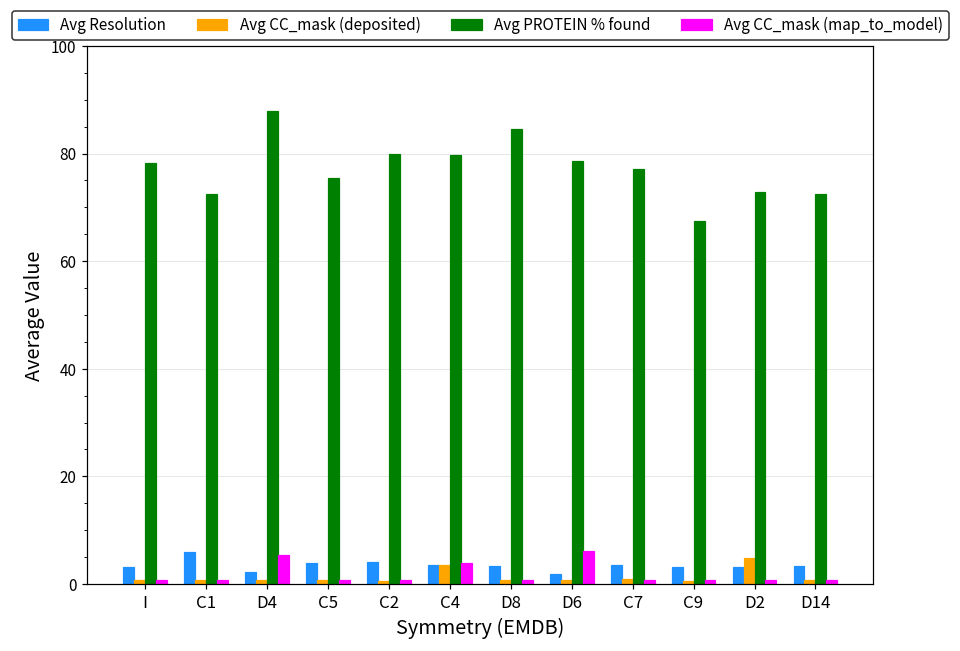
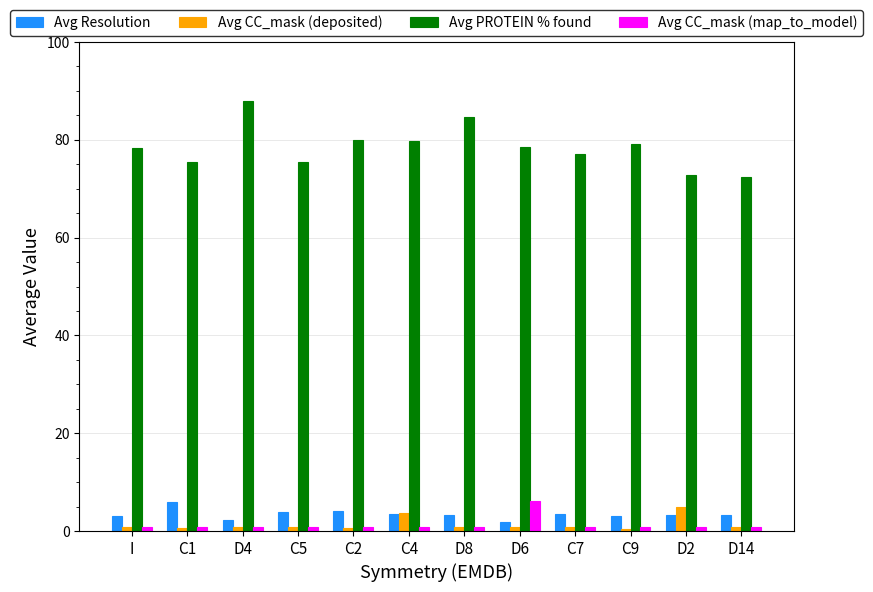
Avg PROTEIN % found, C1: 73 -> 75
Avg CC_mask (map_to_model), D4: 5 -> 1
Avg CC_mask (map_to_model), C4: 4 -> 1
Avg PROTEIN % found, C9: 67 -> 79
